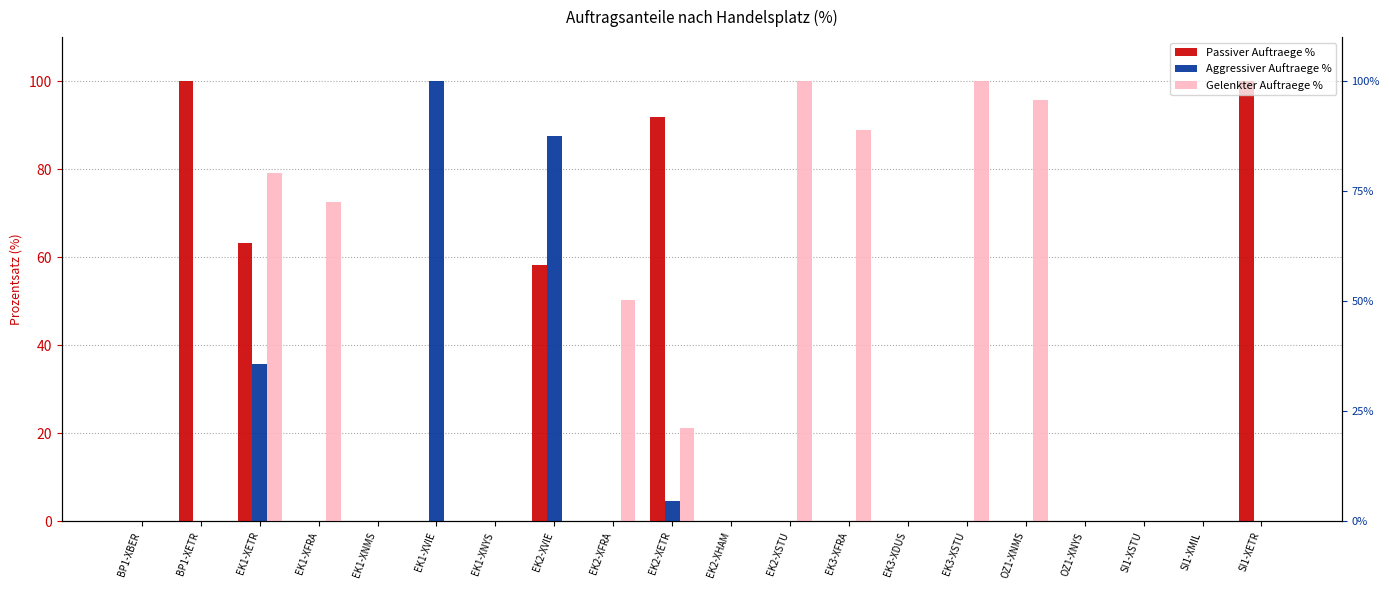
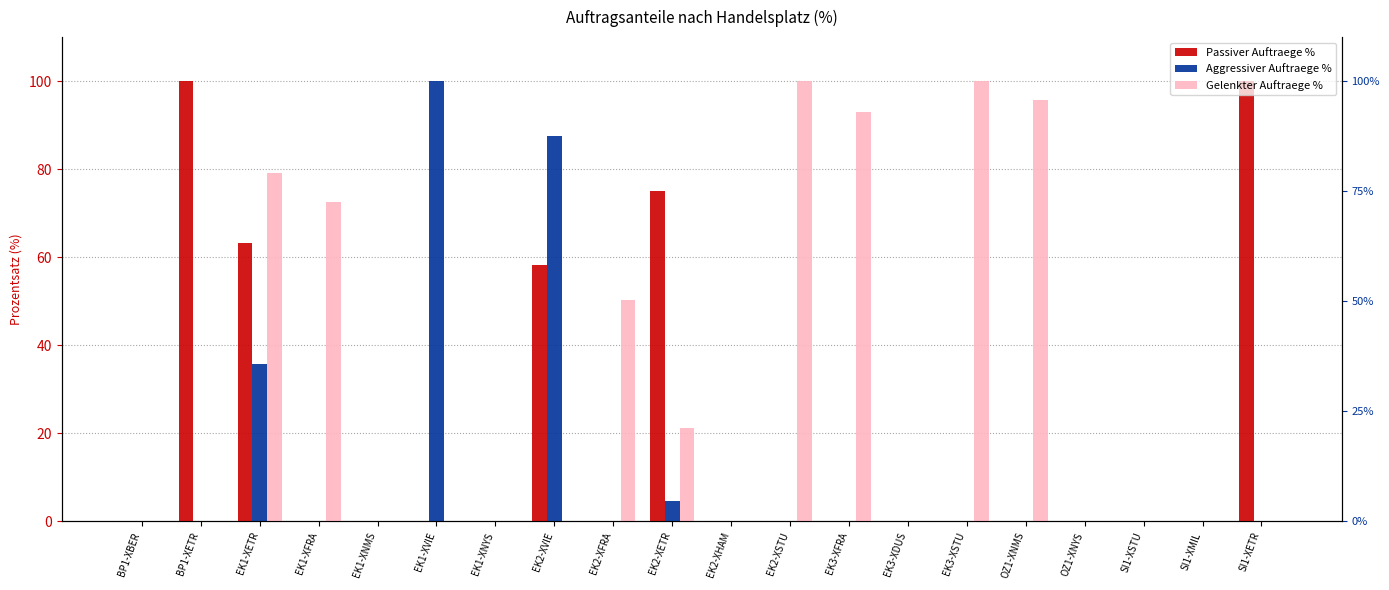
Passiver Auftraege %, EK2-XETR: 92 -> 75
Gelenkter Auftraege %, EK3-XFRA: 89 -> 93
